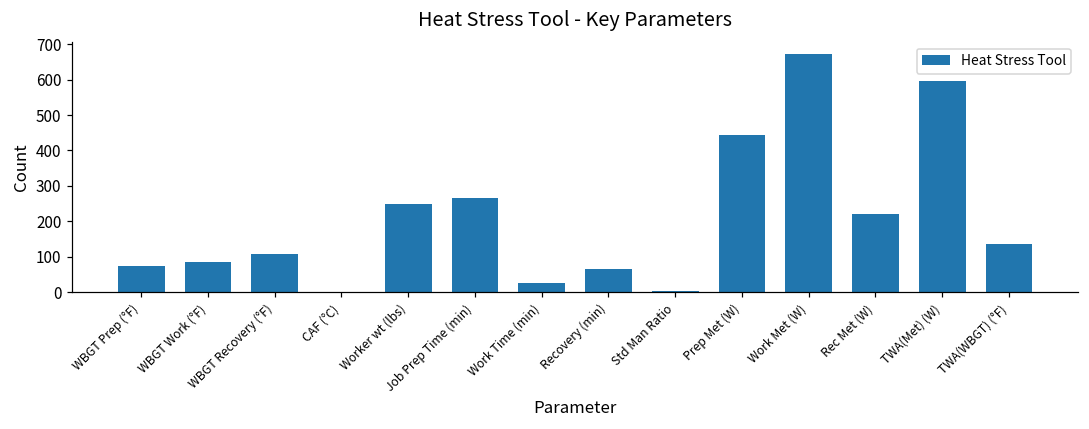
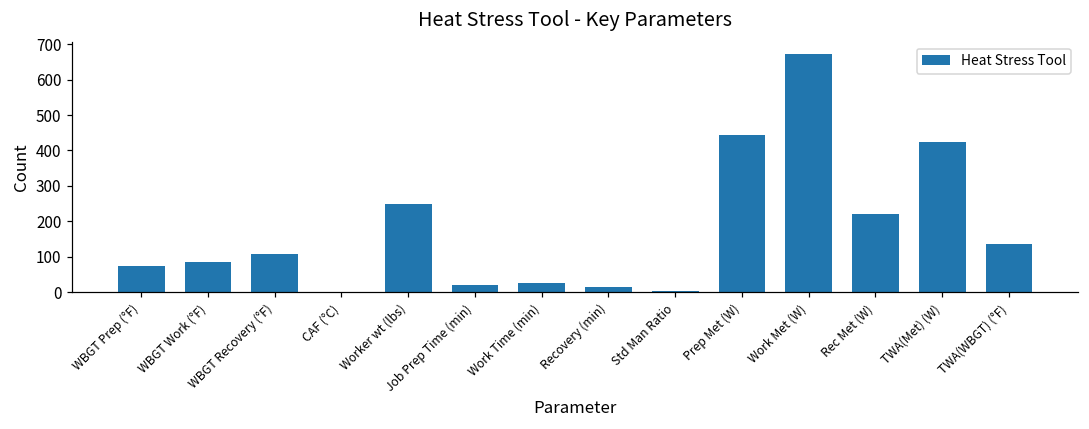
Job Prep Time (min): 270 -> 20
Recovery (min): 70 -> 20
TWA(Met) (W): 600 -> 420
